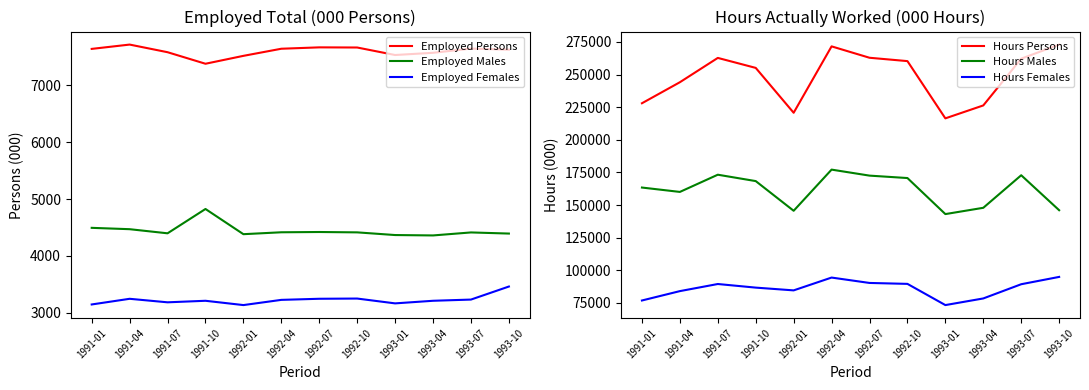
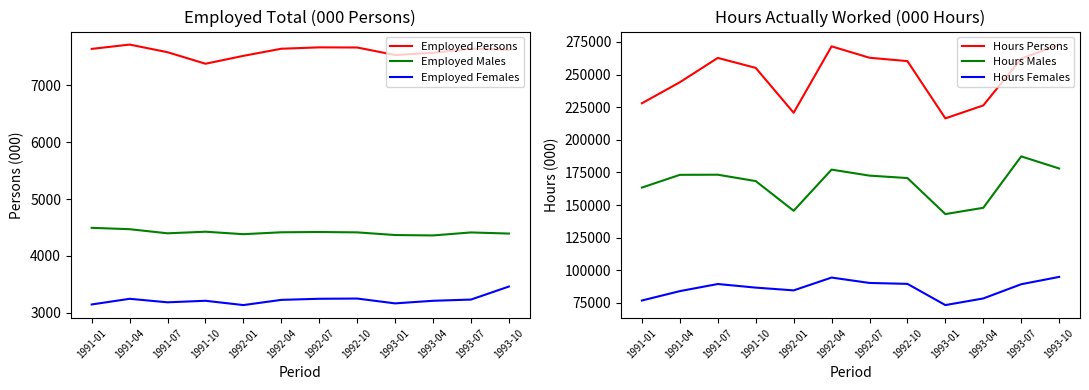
Employed Total (000 Persons), Employed Males, 1991-10: 4800 -> 4400
Hours Actually Worked (000 Hours), Hours Males, 1991-04: 160000 -> 173000
Hours Actually Worked (000 Hours), Hours Males, 1993-07: 173000 -> 187000
Hours Actually Worked (000 Hours), Hours Males, 1993-10: 146000 -> 178000
